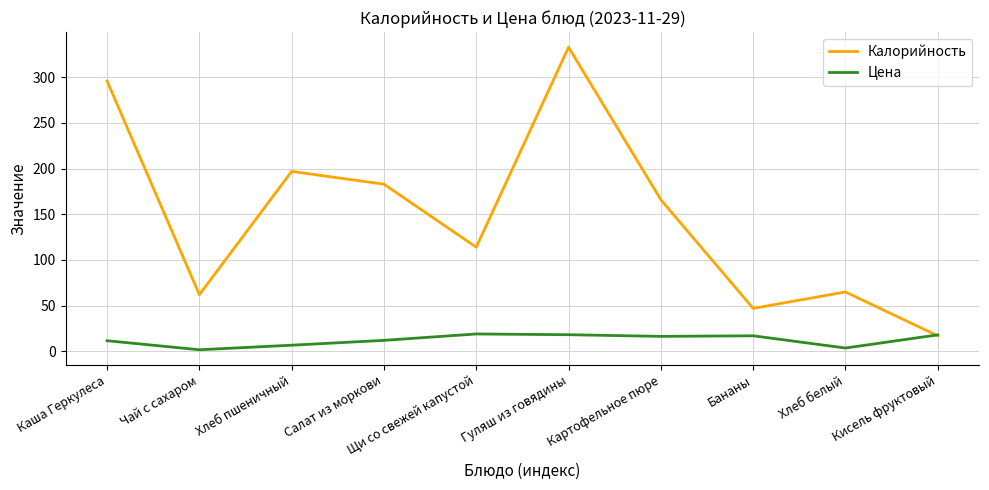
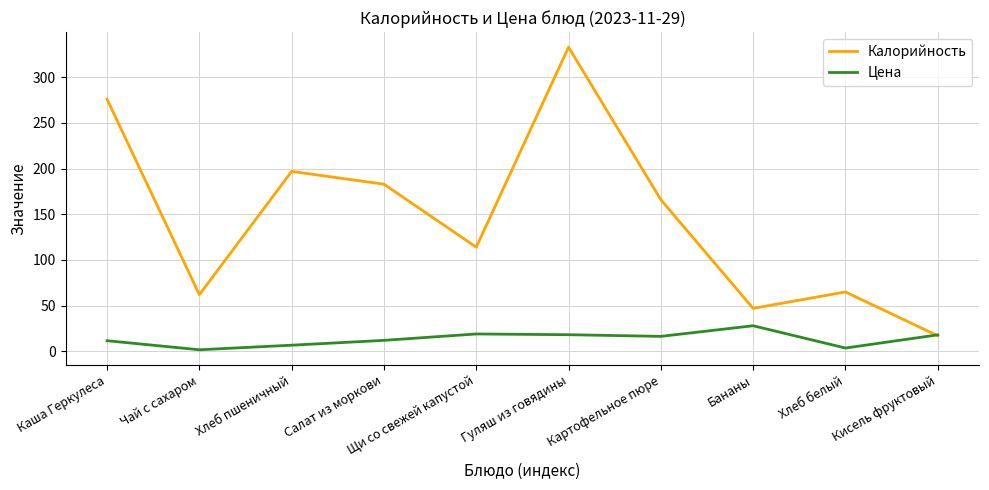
Калорийность, Каша Геркулеса: 300 -> 280
Цена, Бананы: 20 -> 30
